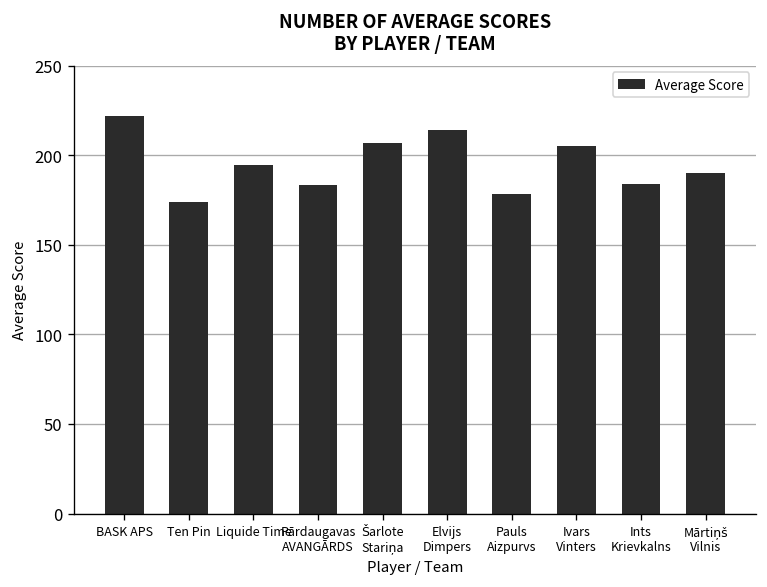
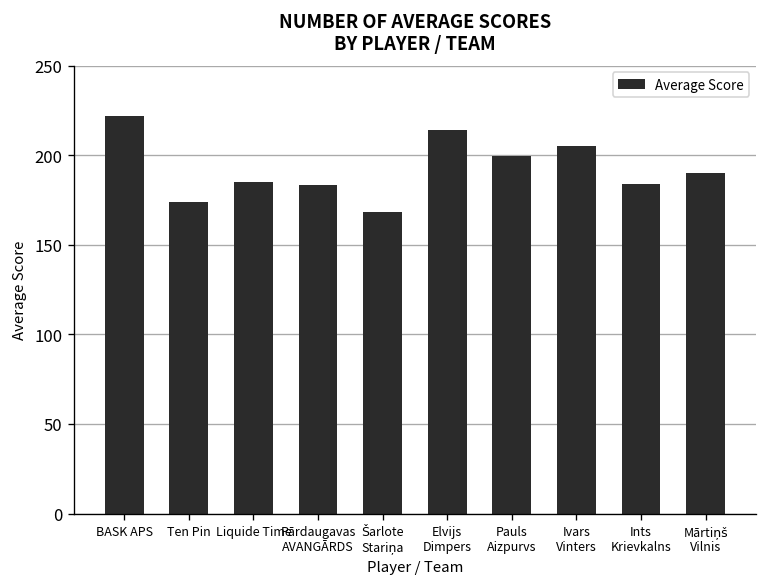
Liquide Time: 195 -> 185
Šarlote Stariņa: 207 -> 168
Pauls Aizpurvs: 178 -> 200
